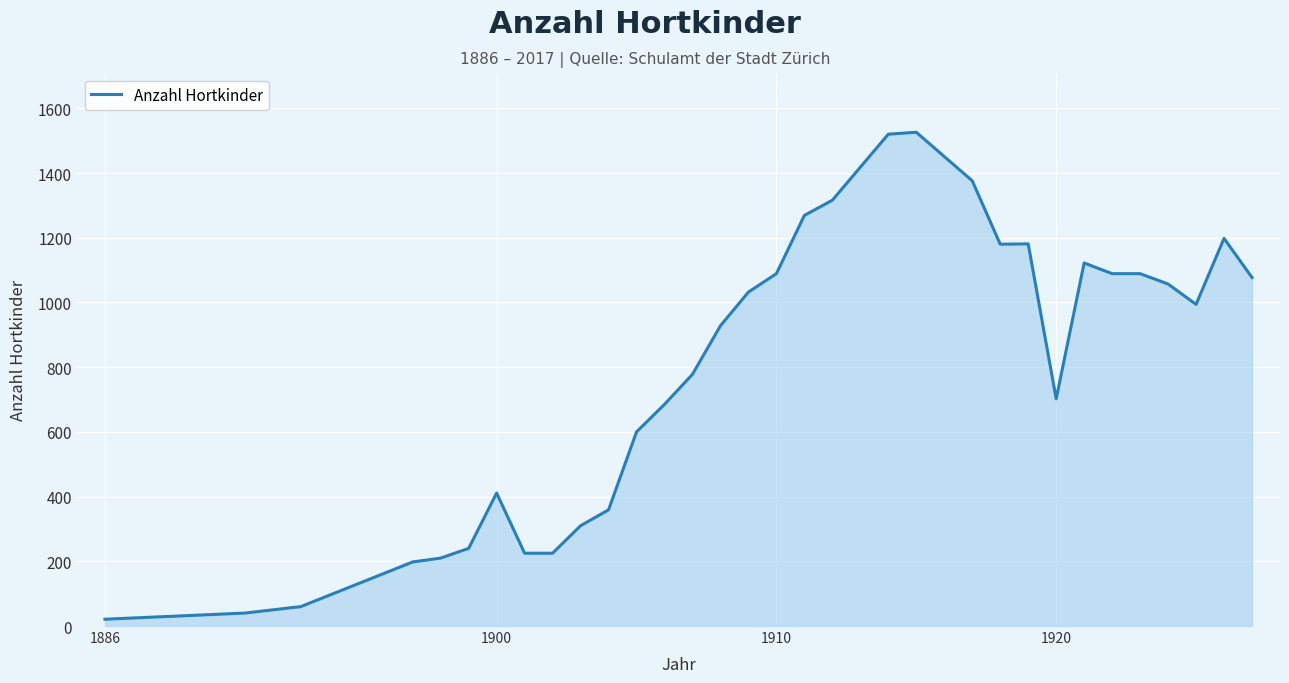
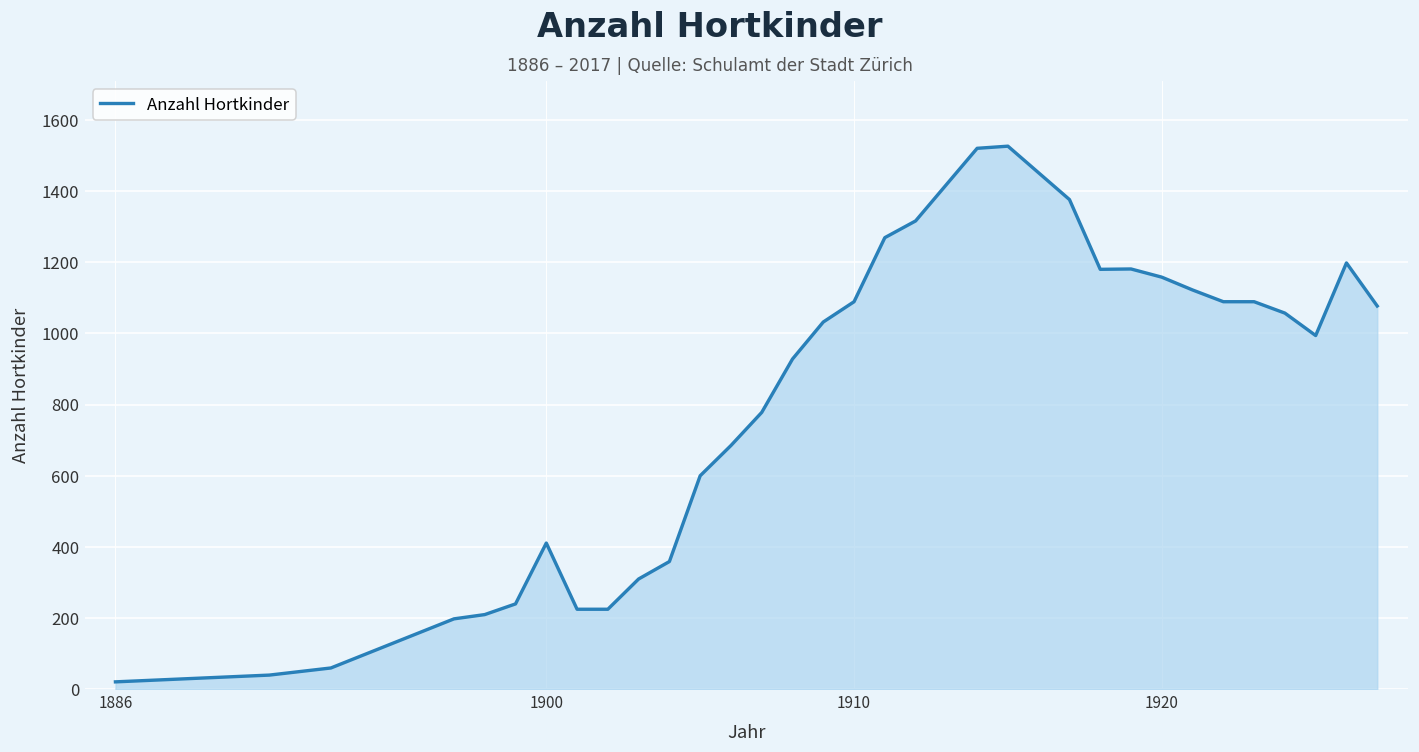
1920: 700 -> 1160
